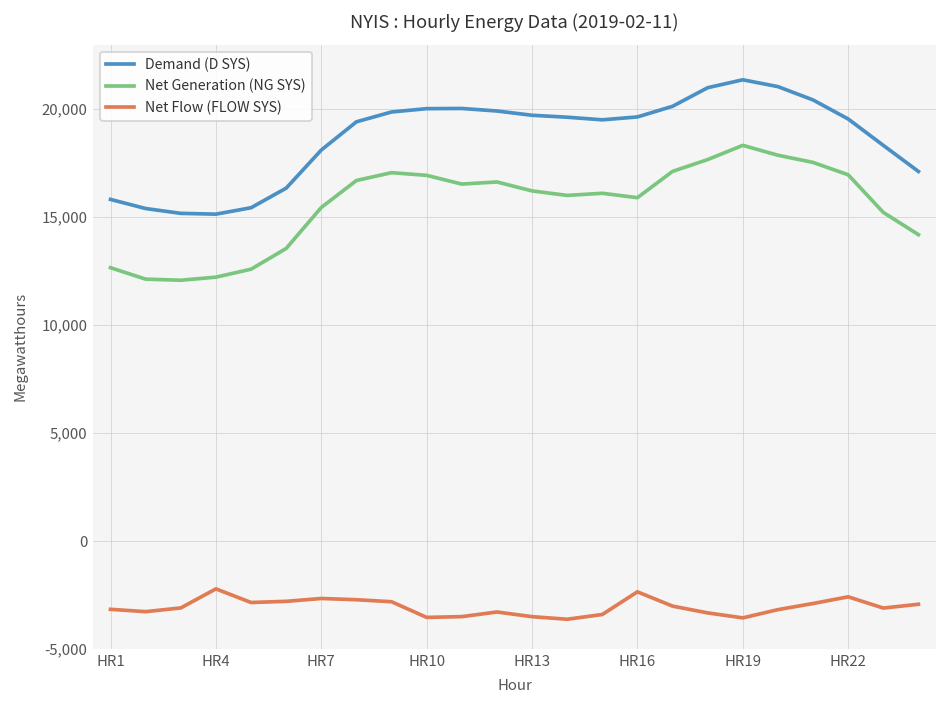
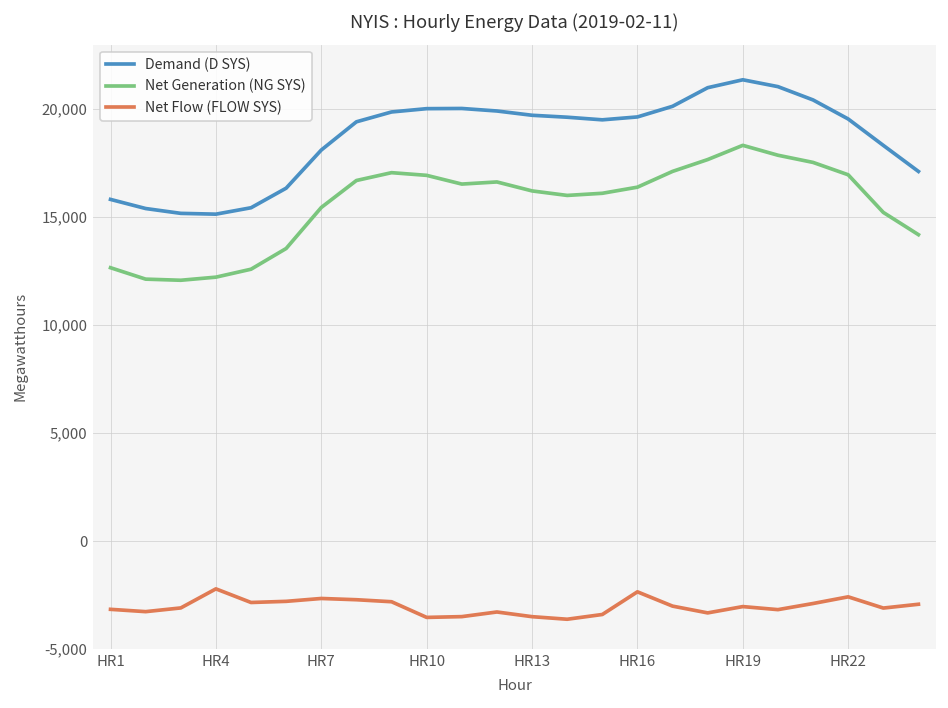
Net Generation (NG SYS), HR16: 15,900 -> 16,400
Net Flow (FLOW SYS), HR19: -3,600 -> -3,000
